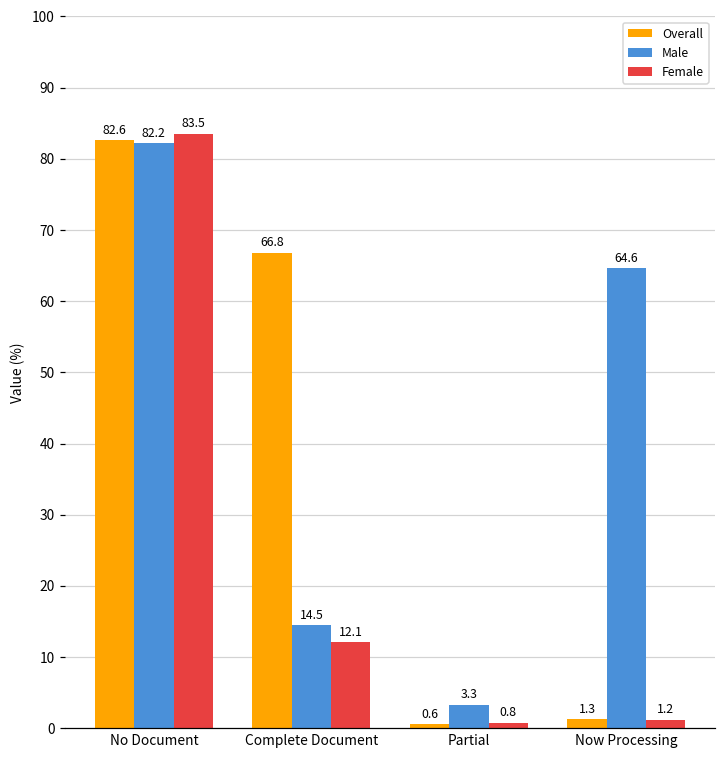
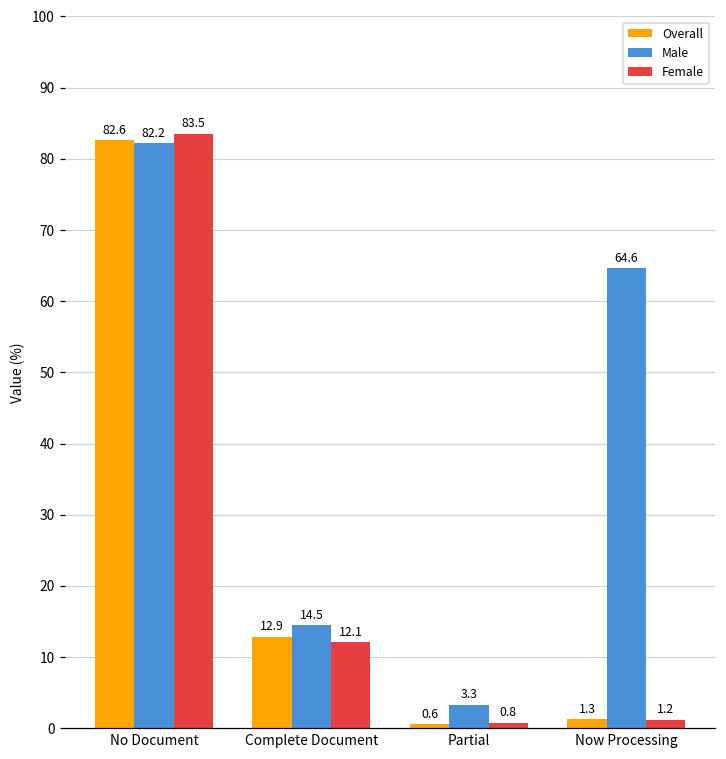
Overall, Complete Document: 66.8 -> 12.9
